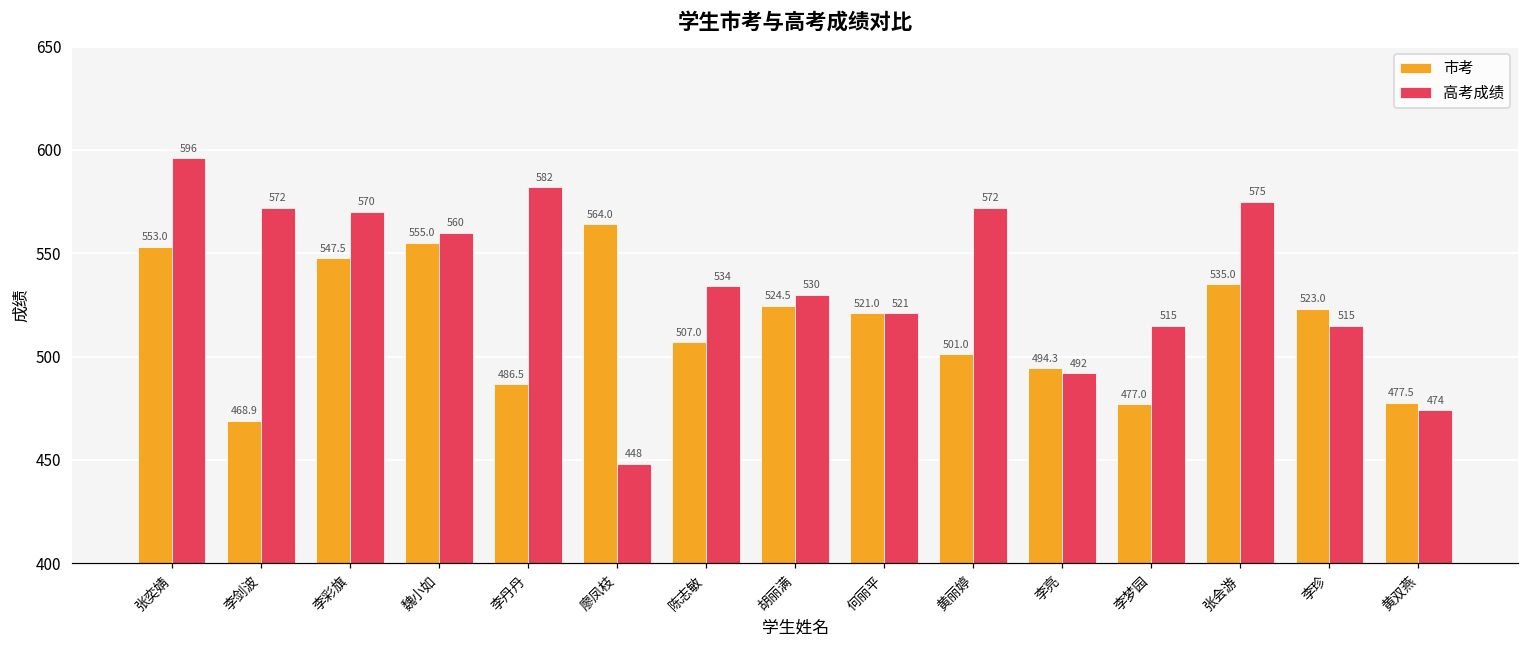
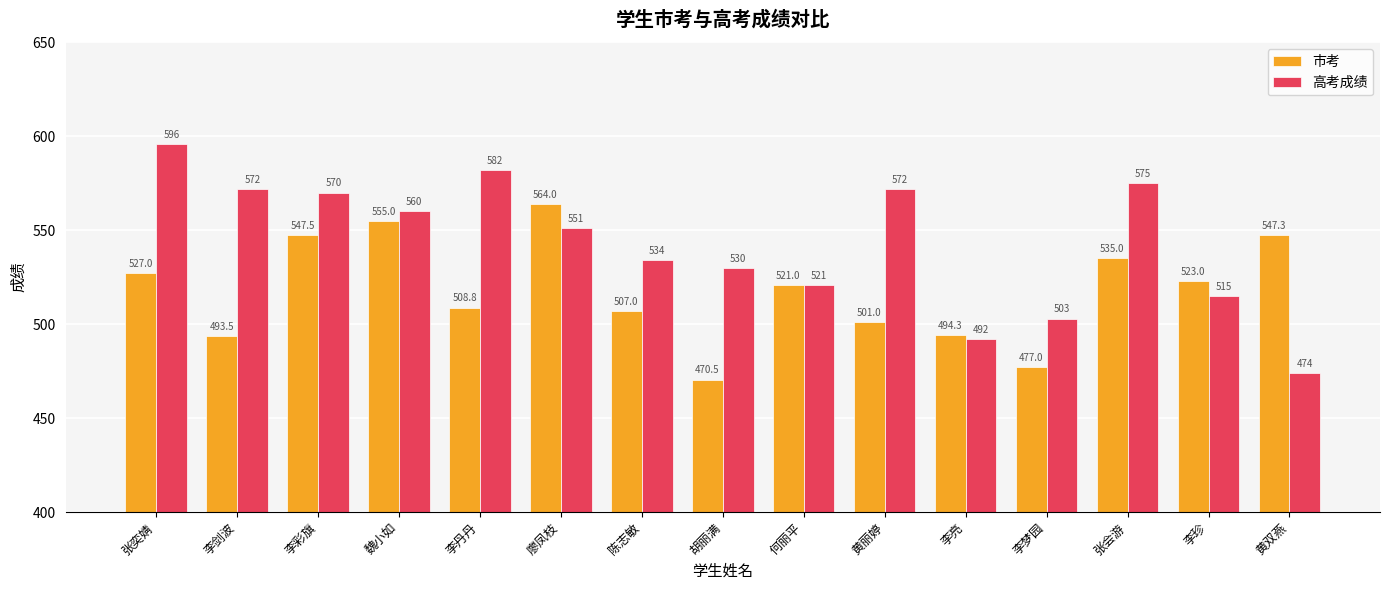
市考, 张奕婧: 553.0 -> 527.0
市考, 李剑波: 468.9 -> 493.5
市考, 李丹丹: 486.5 -> 508.8
高考成绩, 廖凤枝: 448 -> 551
市考, 胡丽满: 524.5 -> 470.5
高考成绩, 李梦园: 515 -> 503
市考, 黄双燕: 477.5 -> 547.3
